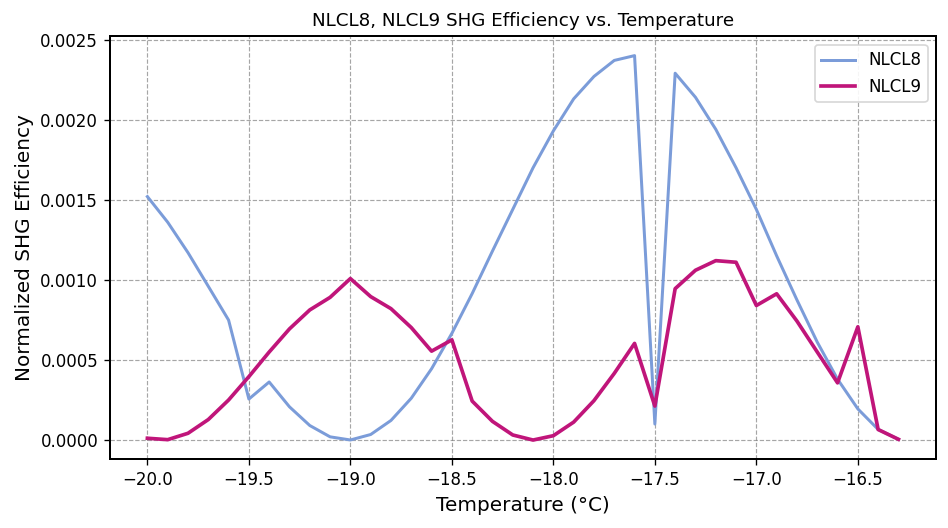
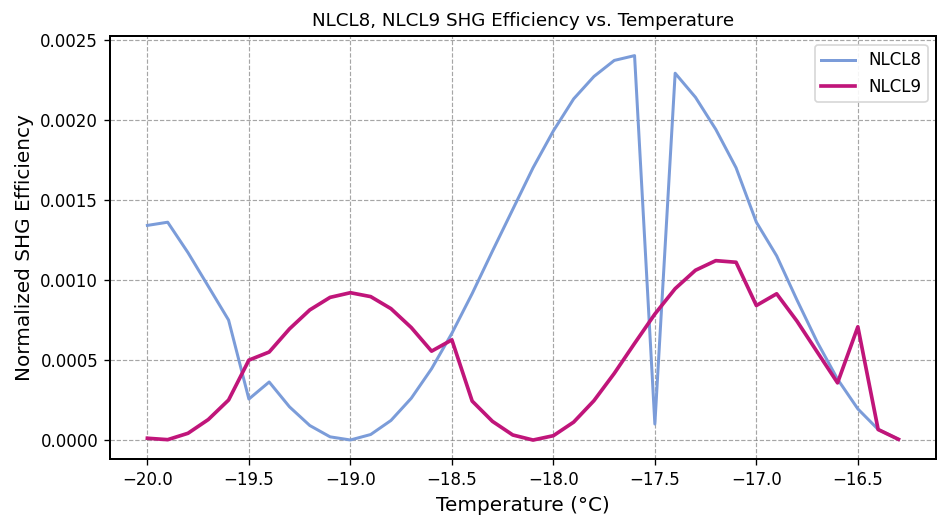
NLCL8, −20.0: 0.00152 -> 0.00134
NLCL9, −19.5: 0.00040 -> 0.00050
NLCL9, −19.0: 0.00101 -> 0.00092
NLCL9, −17.5: 0.00021 -> 0.00079
NLCL8, −17.0: 0.00144 -> 0.00136
